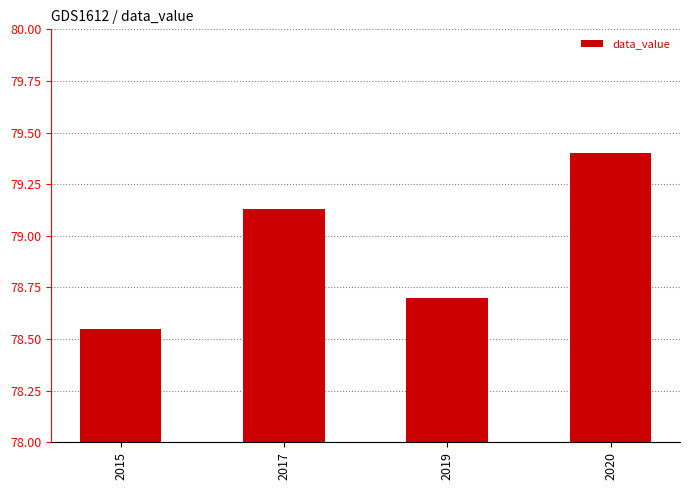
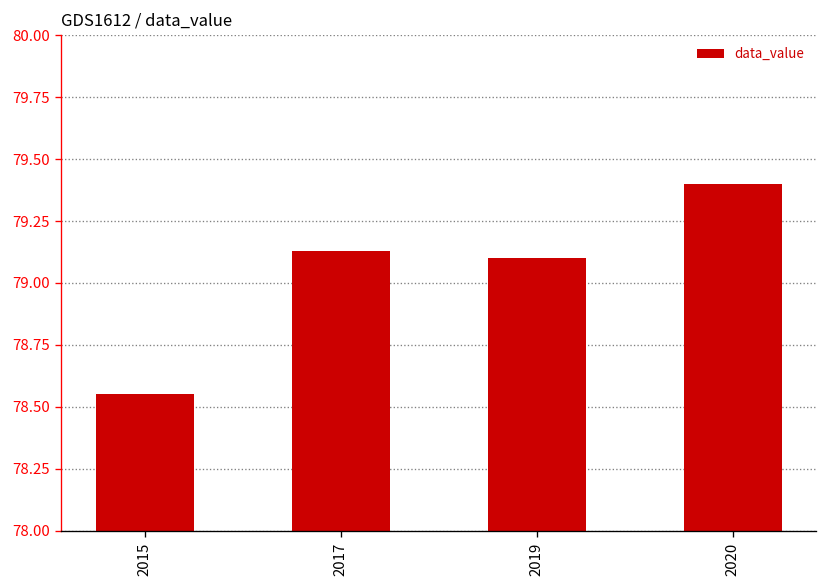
2019: 78.7 -> 79.1
